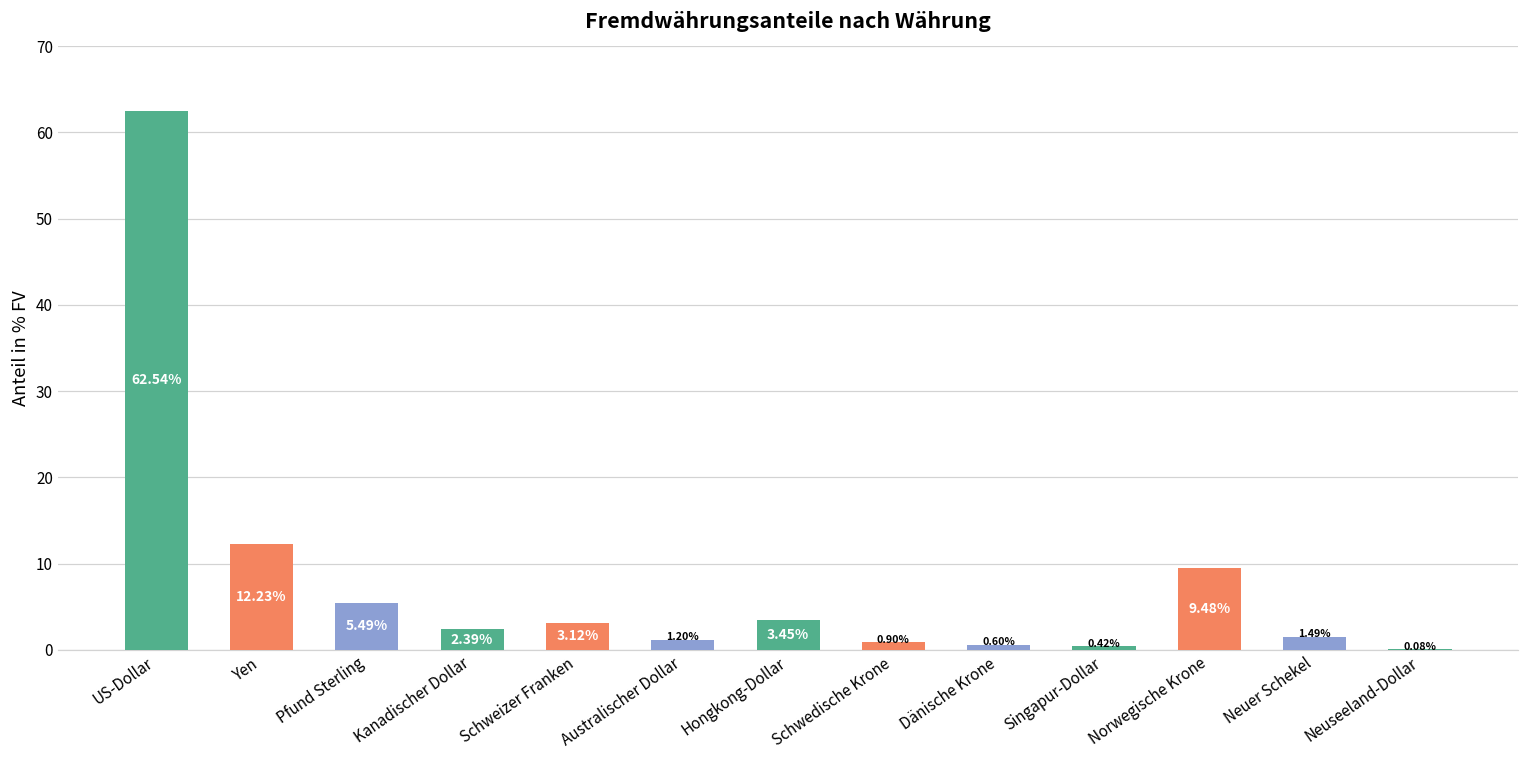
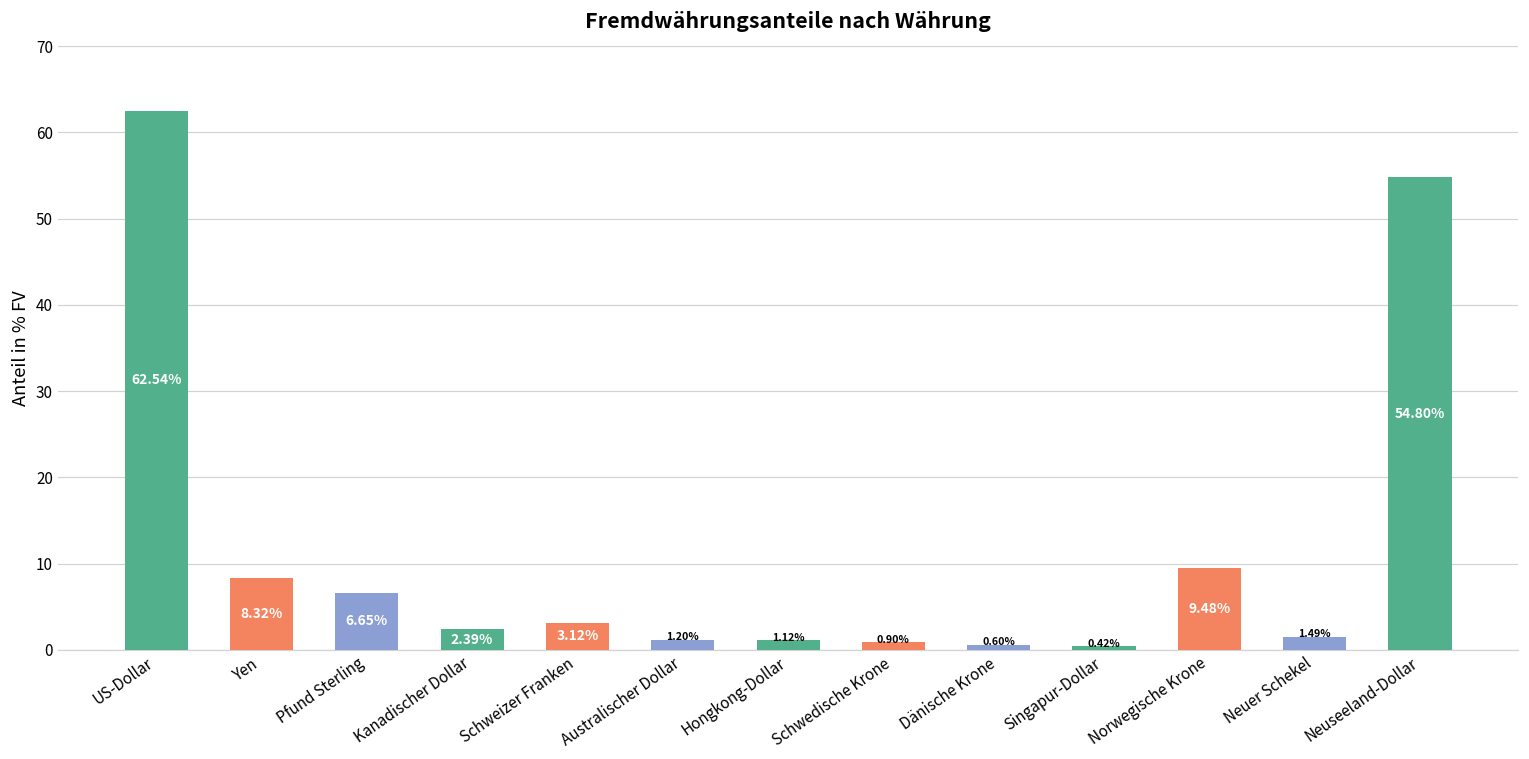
Yen: 12.23% -> 8.32%
Pfund Sterling: 5.49% -> 6.65%
Hongkong-Dollar: 3.45% -> 1.12%
Neuseeland-Dollar: 0.08% -> 54.80%
